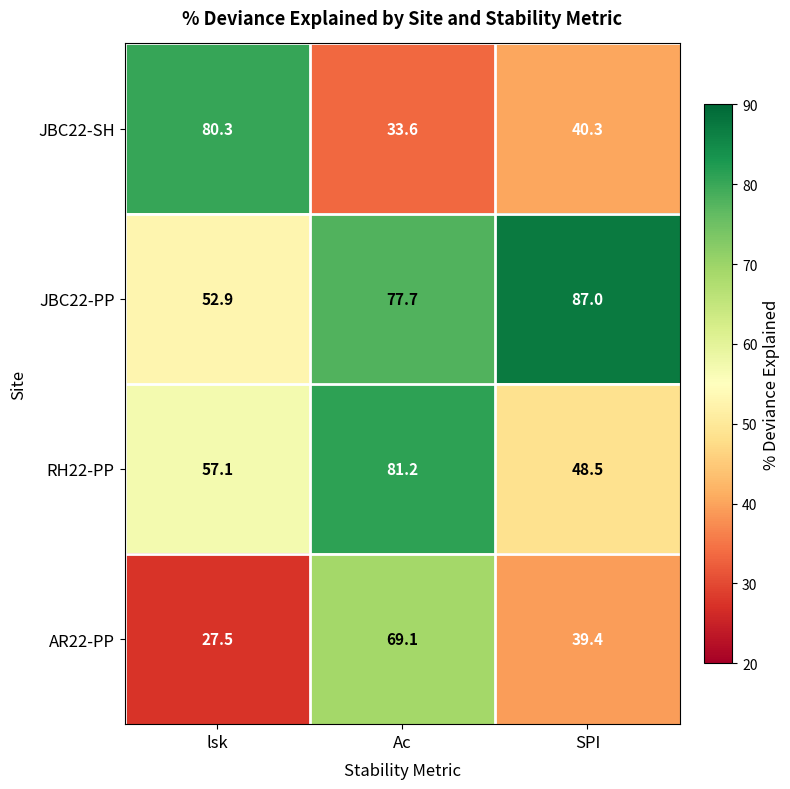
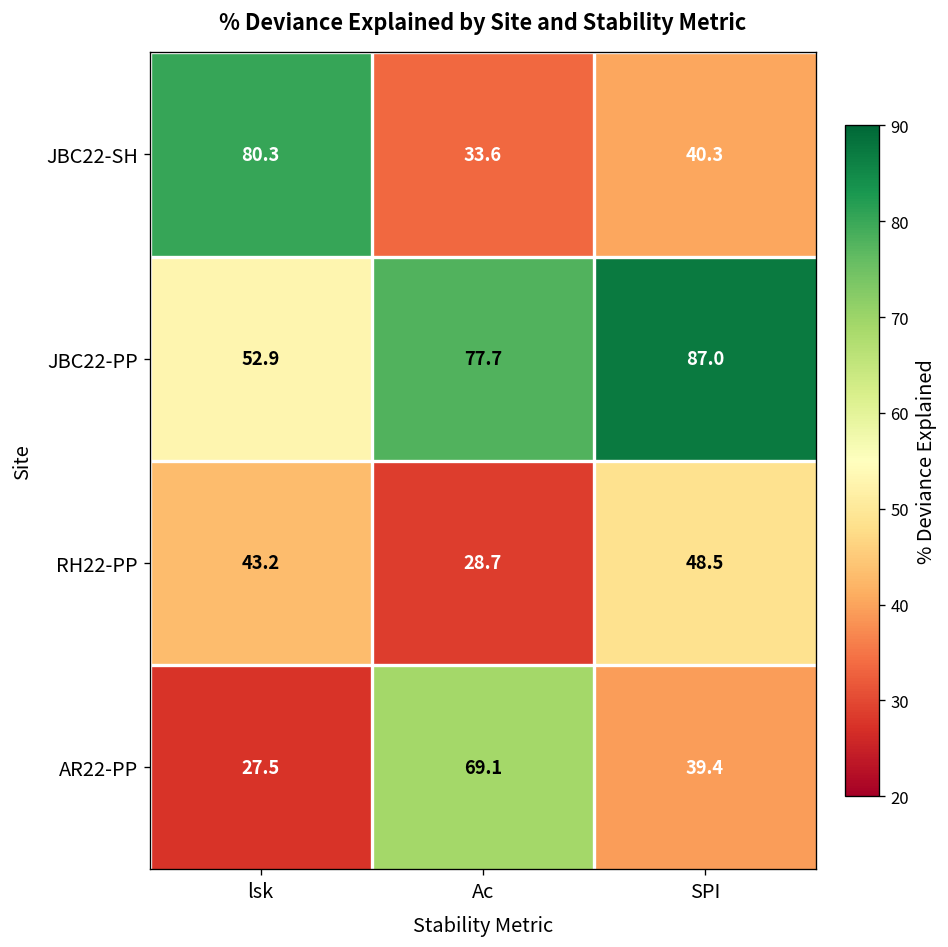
RH22-PP, lsk: 57.1 -> 43.2
RH22-PP, Ac: 81.2 -> 28.7
